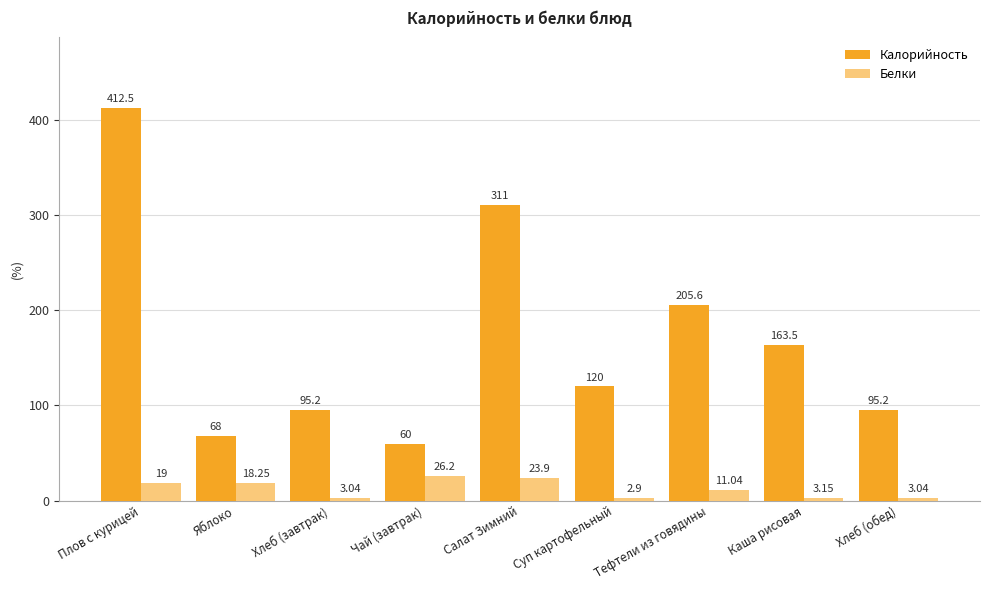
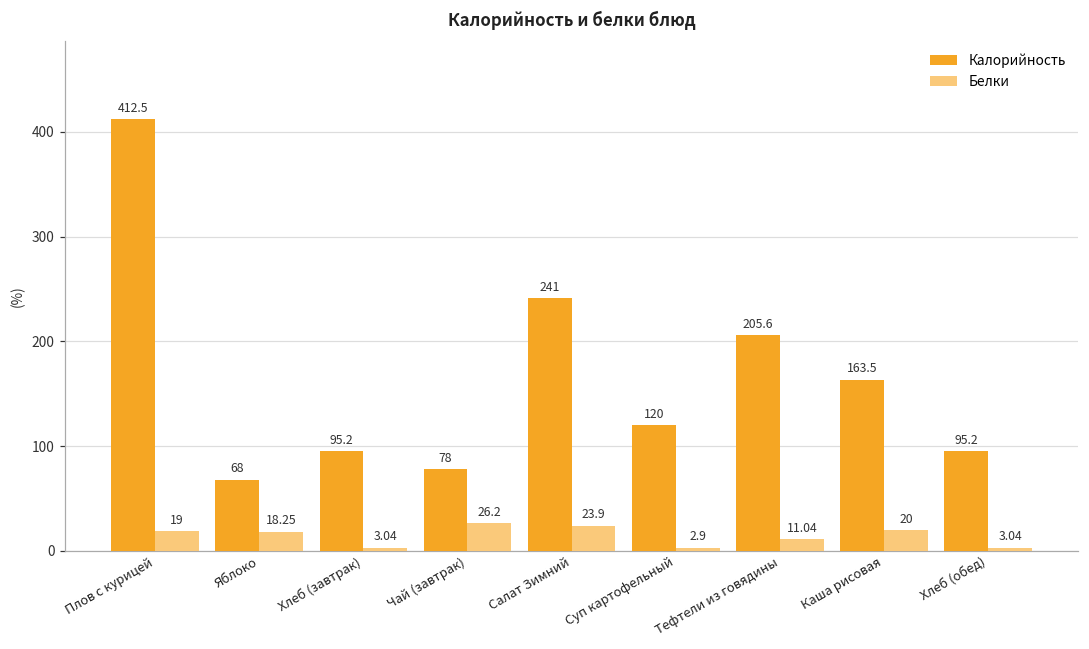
Калорийность, Чай (завтрак): 60 -> 78
Калорийность, Салат Зимний: 311 -> 241
Белки, Каша рисовая: 3.15 -> 20
